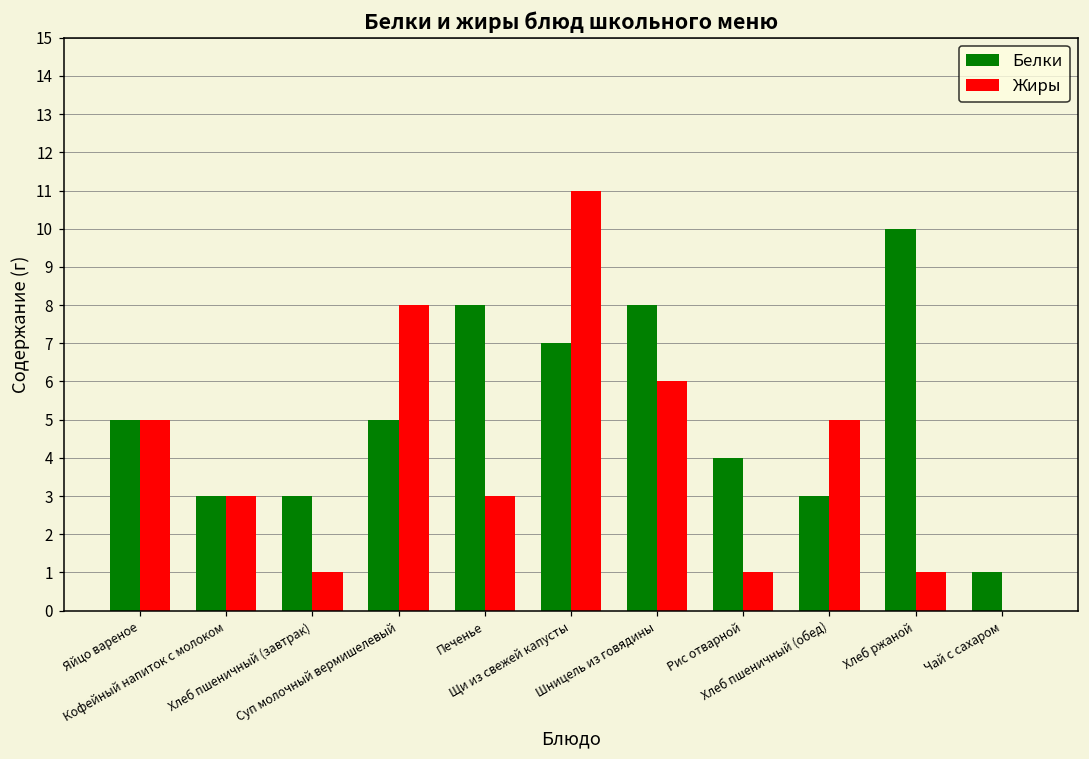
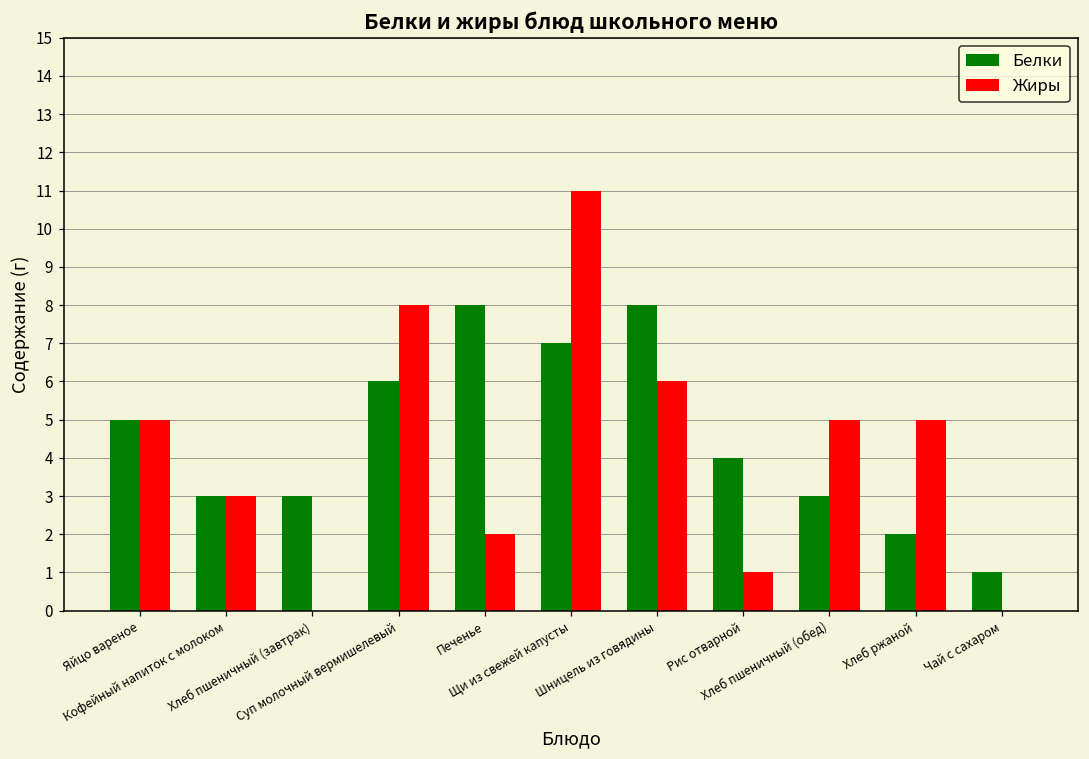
Жиры, Хлеб пшеничный (завтрак): 1 -> 0
Белки, Суп молочный вермишелевый: 5 -> 6
Жиры, Печенье: 3 -> 2
Белки, Хлеб ржаной: 10 -> 2
Жиры, Хлеб ржаной: 1 -> 5
